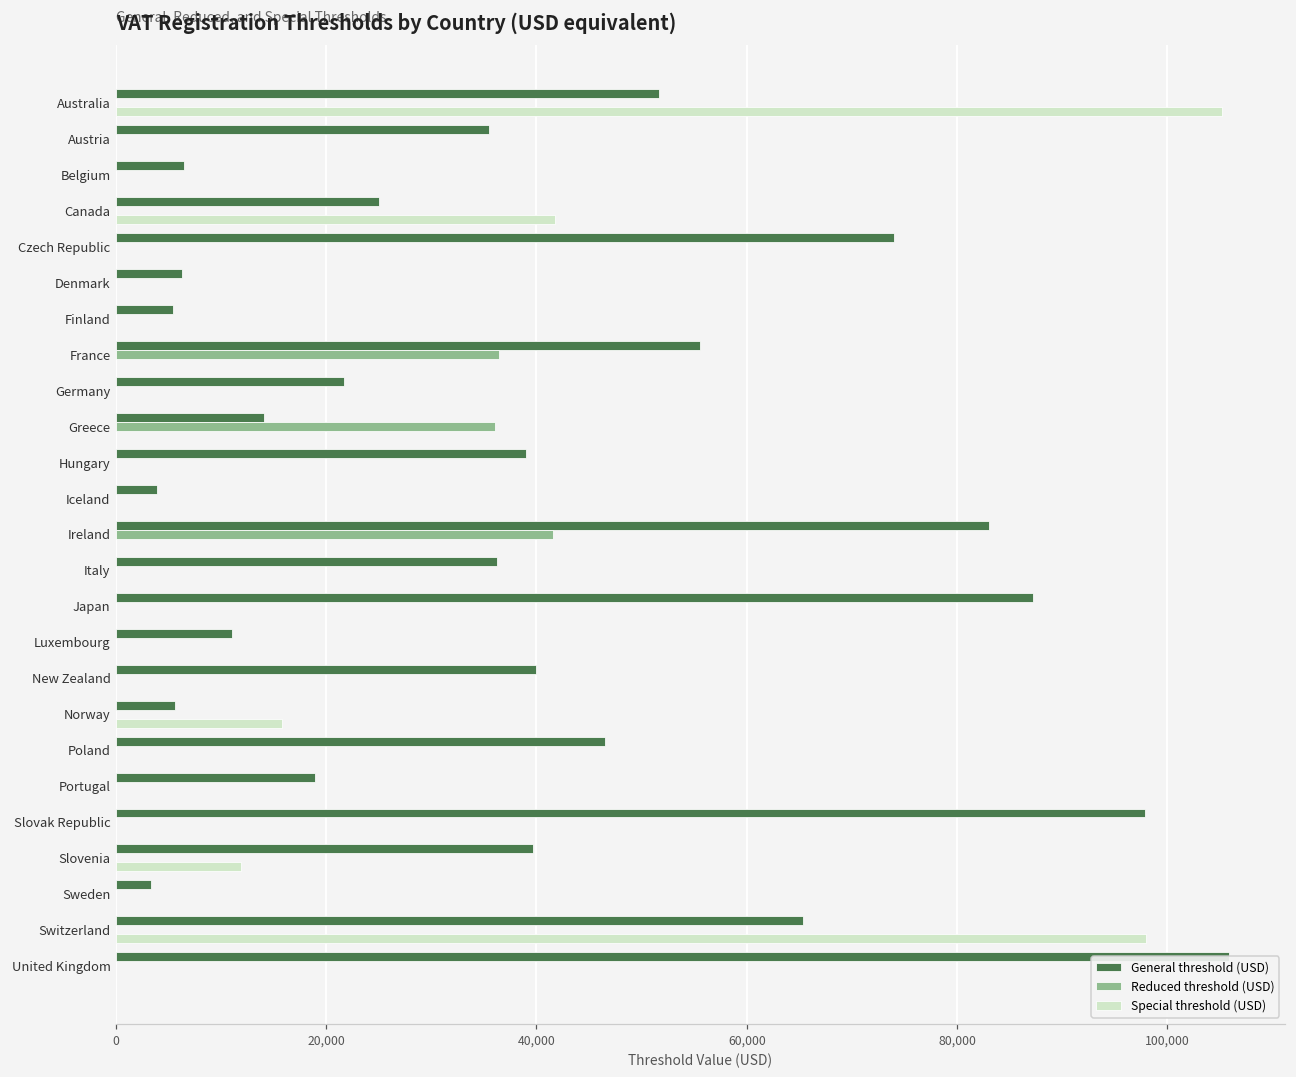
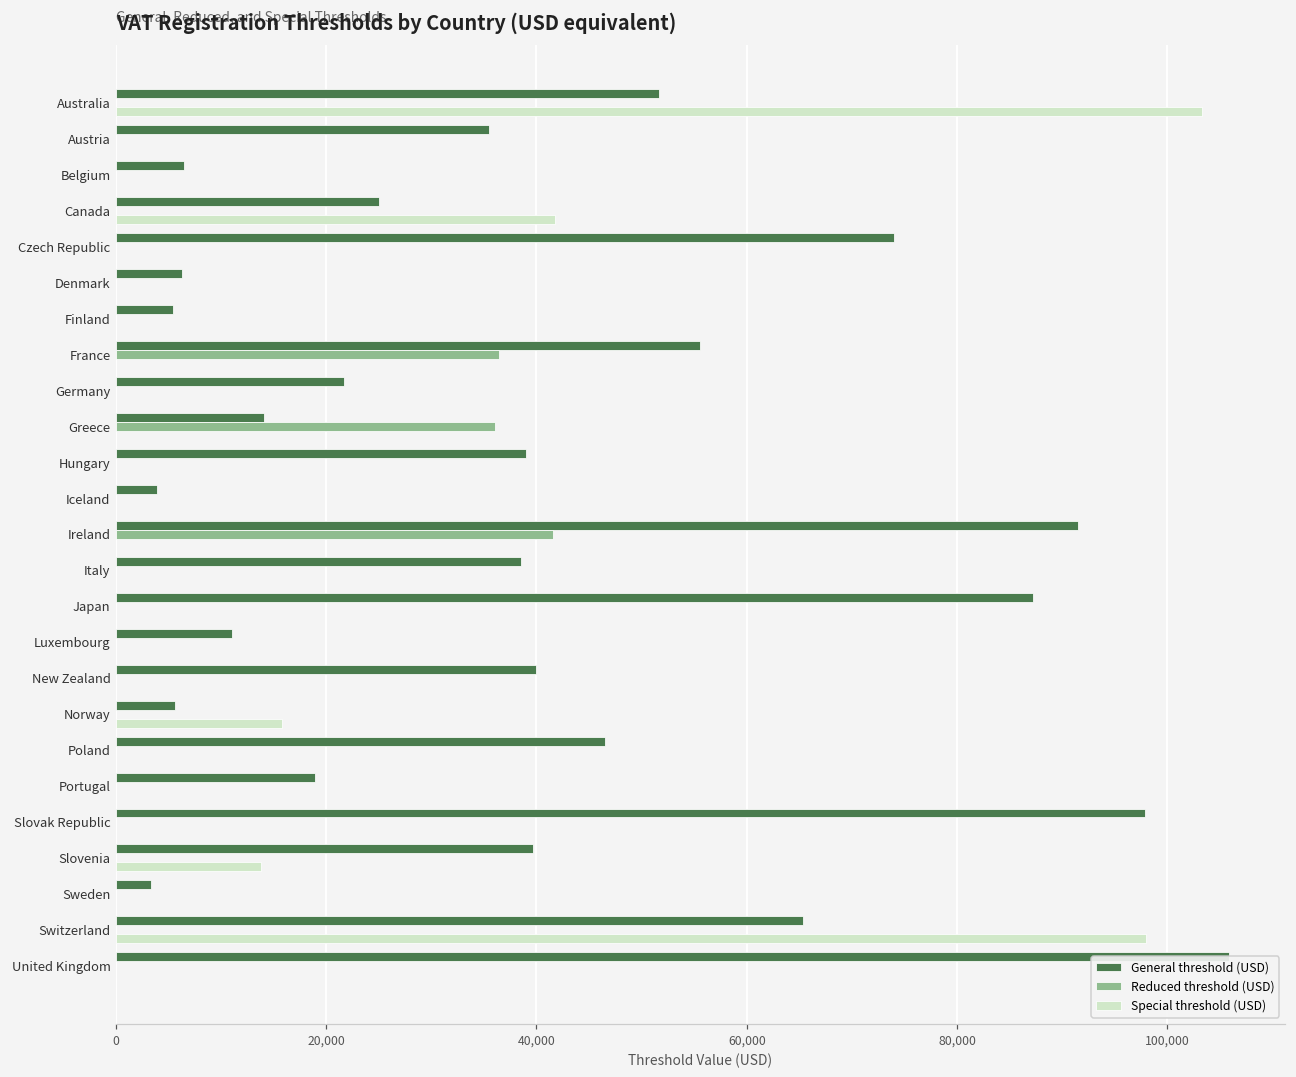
Special threshold (USD), Australia: 105,000 -> 103,000
General threshold (USD), Ireland: 83,000 -> 92,000
General threshold (USD), Italy: 36,000 -> 39,000
Special threshold (USD), Slovenia: 12,000 -> 14,000
